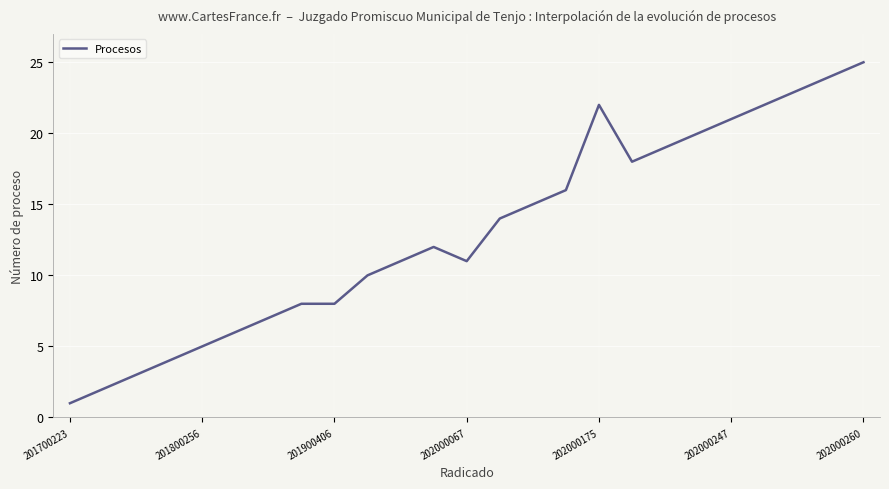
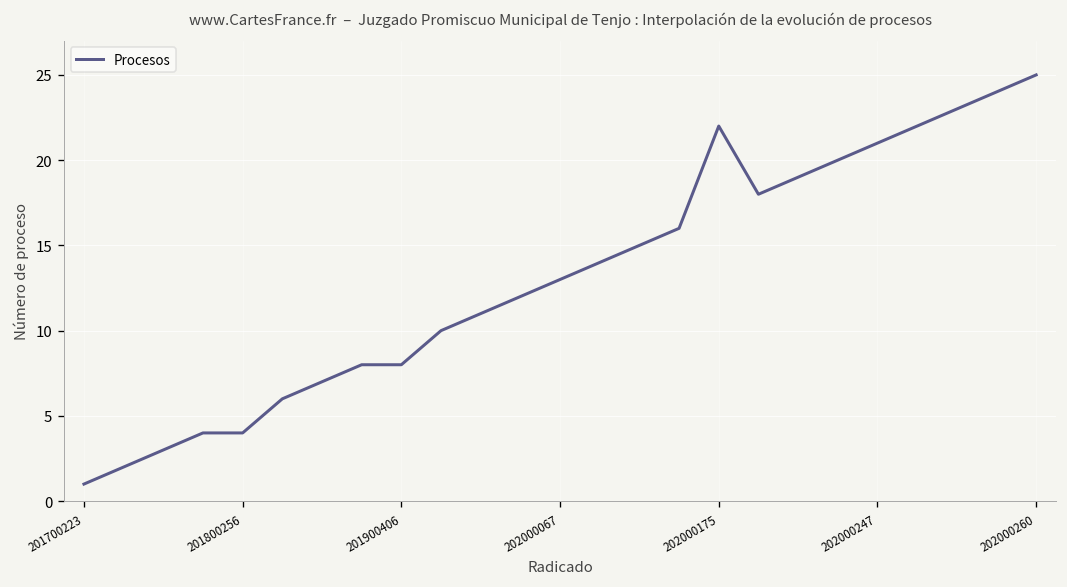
201800256: 5 -> 4
202000067: 11 -> 13
